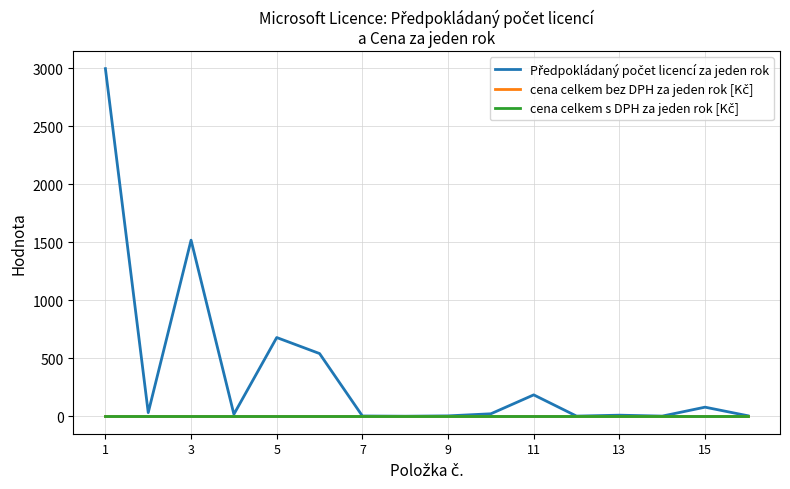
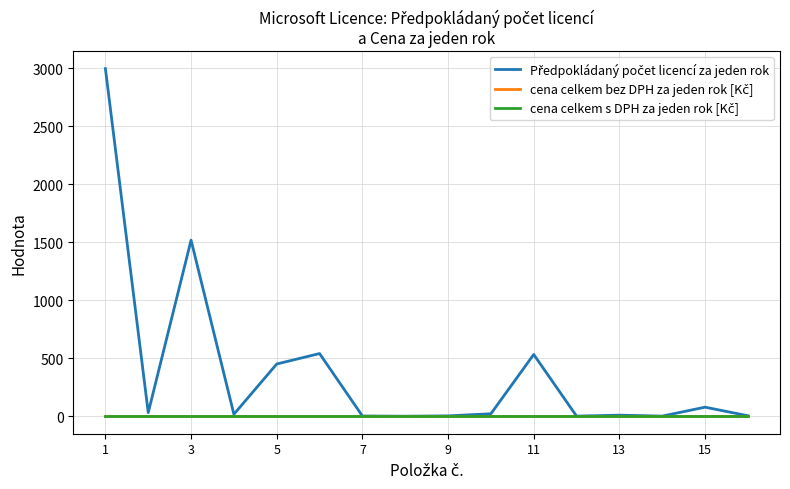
Předpokládaný počet licencí za jeden rok, 5: 680 -> 450
Předpokládaný počet licencí za jeden rok, 11: 190 -> 530
